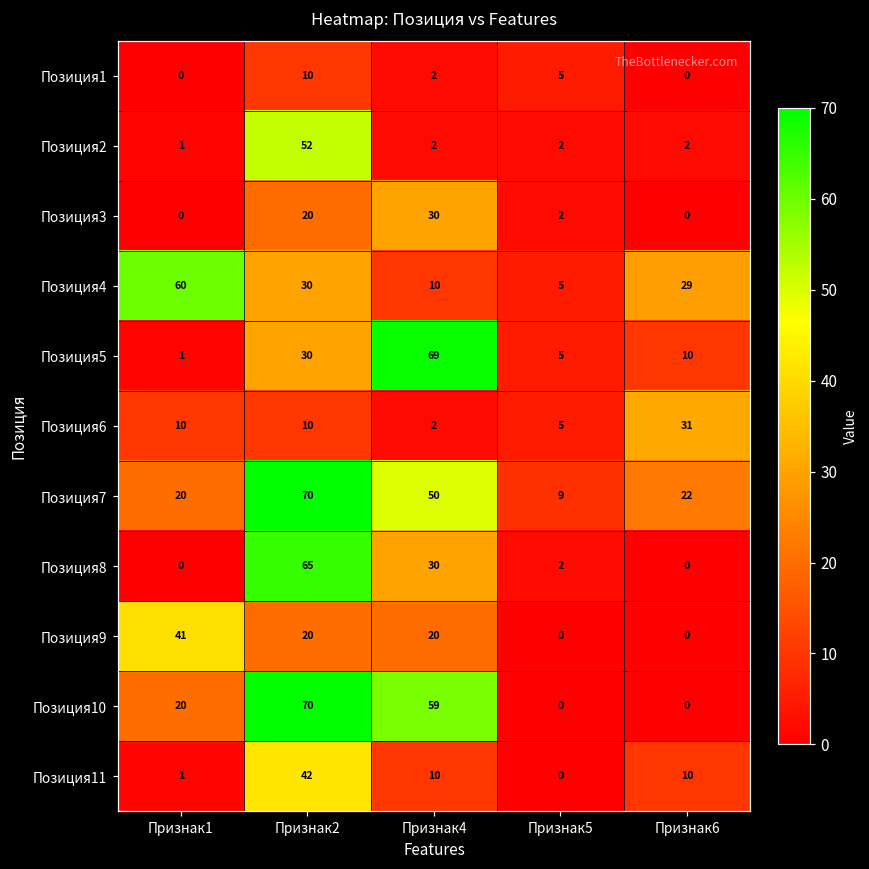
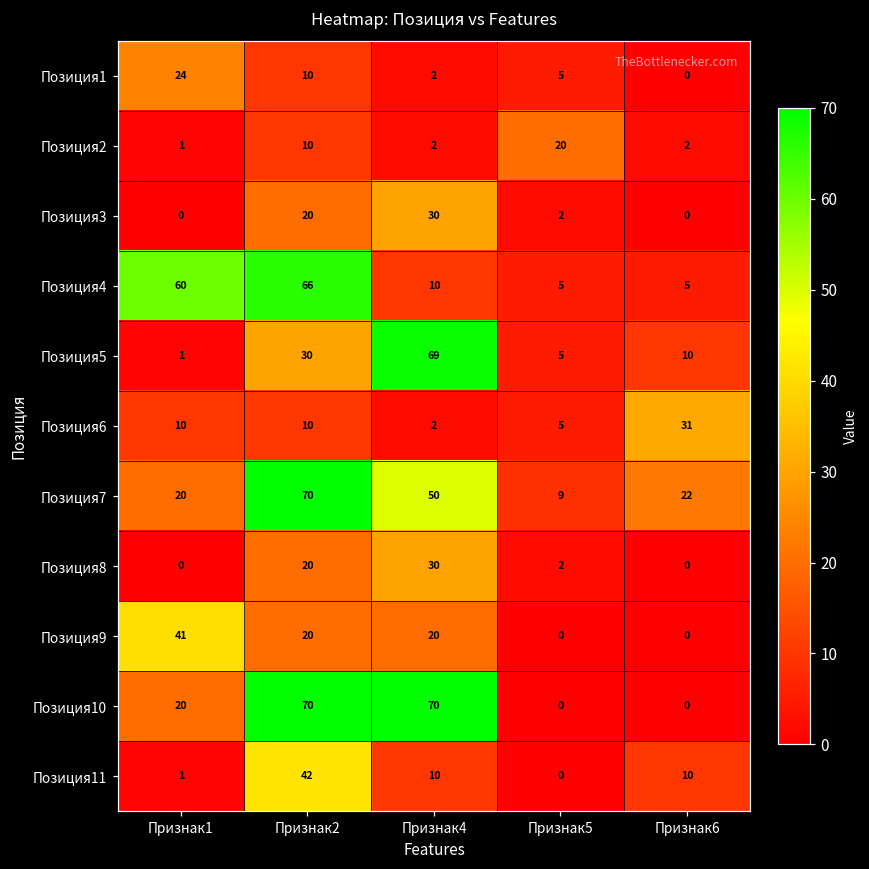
Позиция1, Признак1: 0 -> 24
Позиция2, Признак2: 52 -> 10
Позиция2, Признак5: 2 -> 20
Позиция4, Признак2: 30 -> 66
Позиция4, Признак6: 29 -> 5
Позиция8, Признак2: 65 -> 20
Позиция10, Признак4: 59 -> 70
